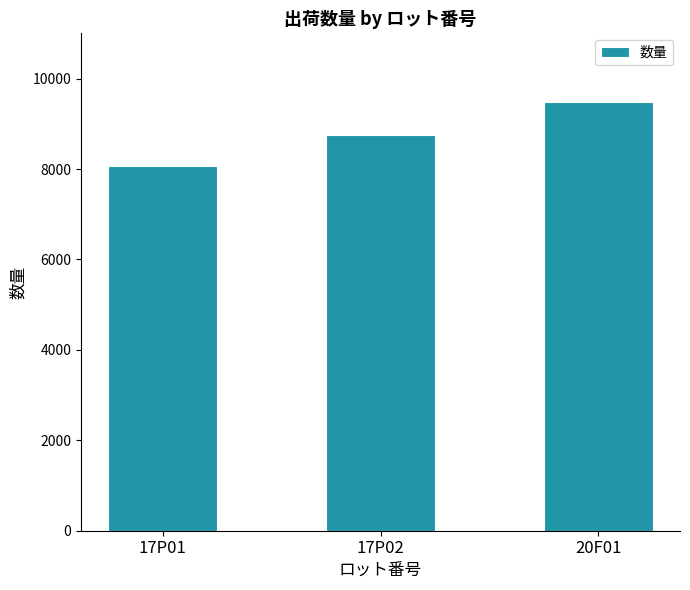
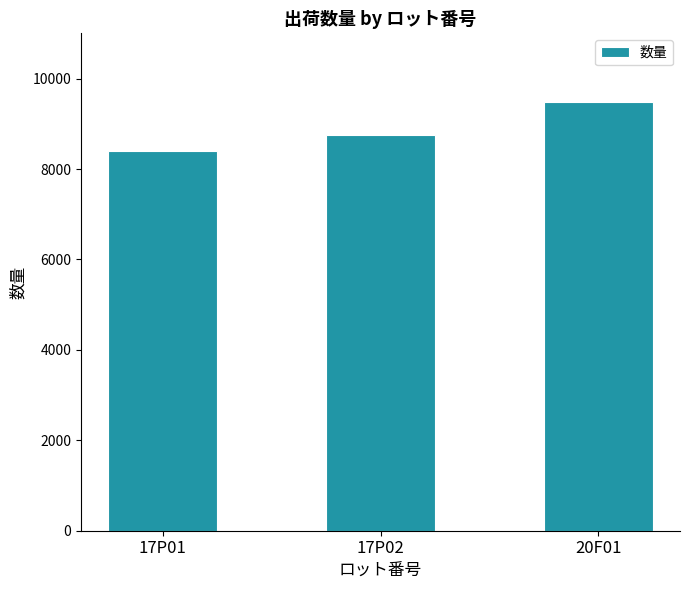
17P01: 8100 -> 8400
